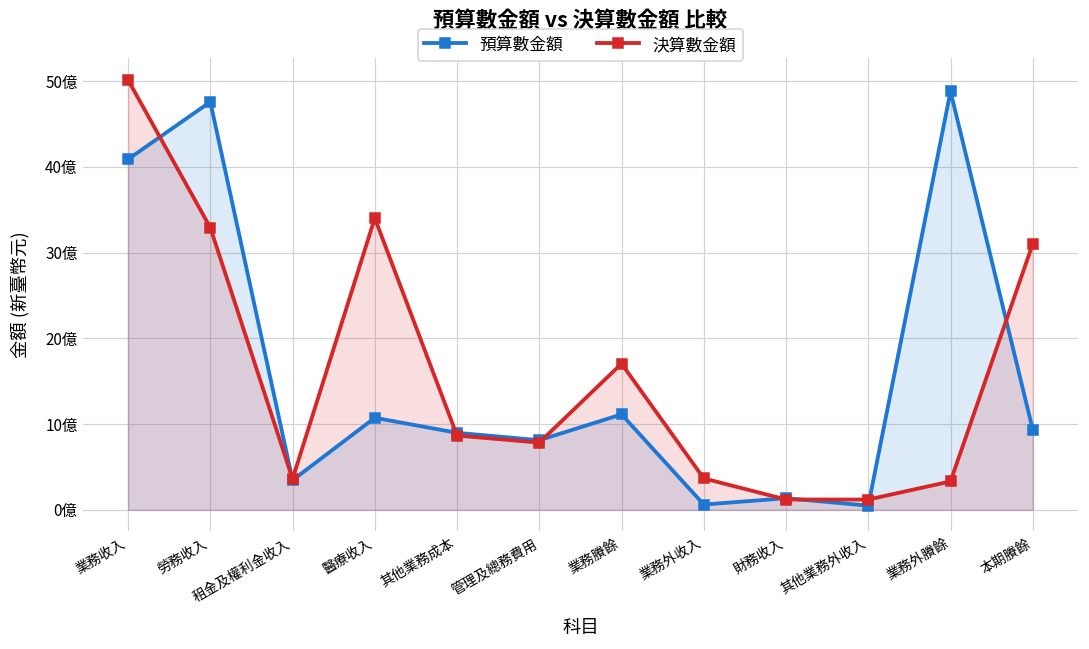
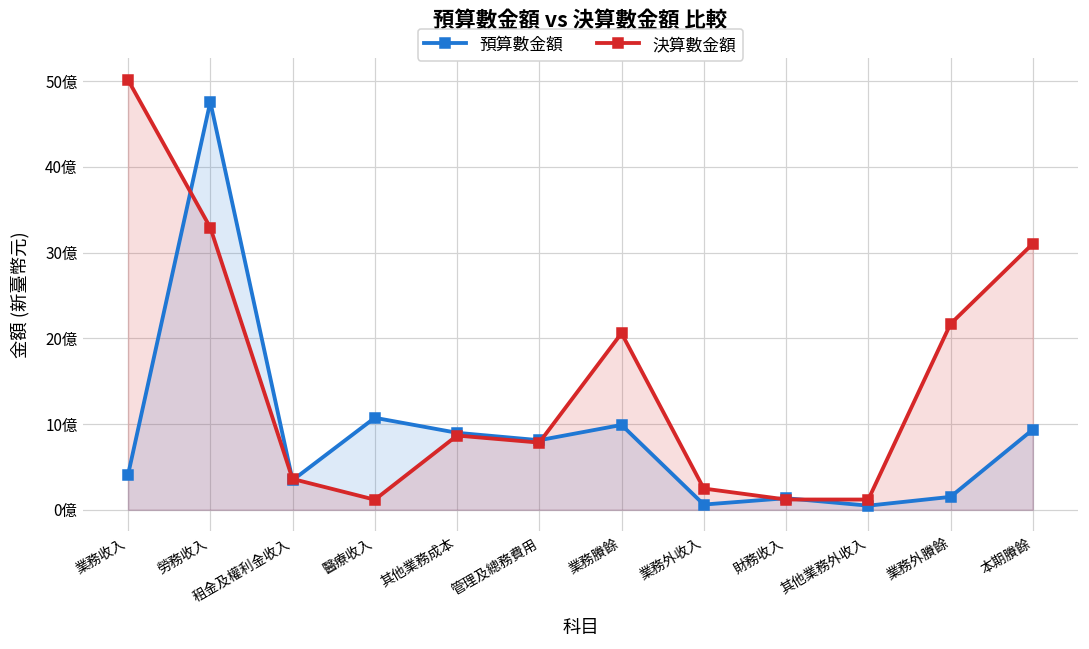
預算數金額, 業務收入: 41億 -> 4億
決算數金額, 醫療收入: 34億 -> 1億
預算數金額, 業務賸餘: 11億 -> 10億
決算數金額, 業務賸餘: 17億 -> 21億
決算數金額, 業務外收入: 4億 -> 2億
預算數金額, 業務外賸餘: 49億 -> 2億
決算數金額, 業務外賸餘: 3億 -> 22億
